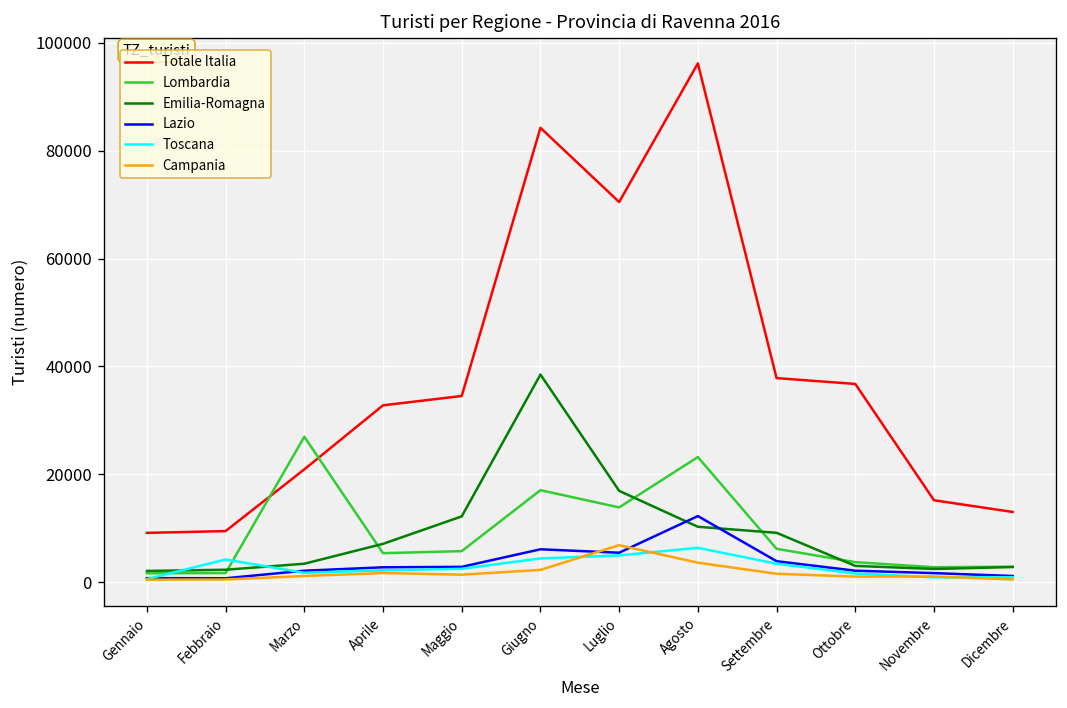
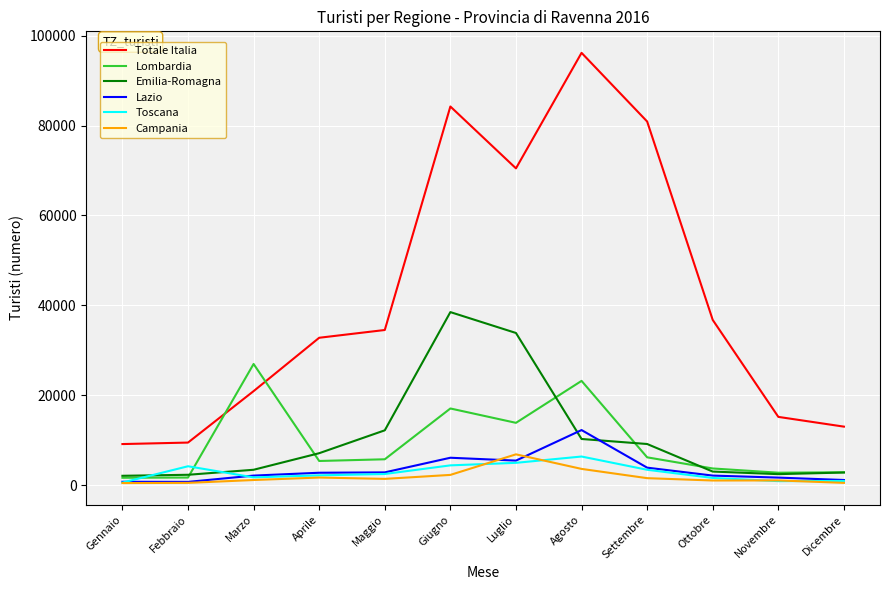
Emilia-Romagna, Luglio: 17000 -> 34000
Totale Italia, Settembre: 38000 -> 81000
